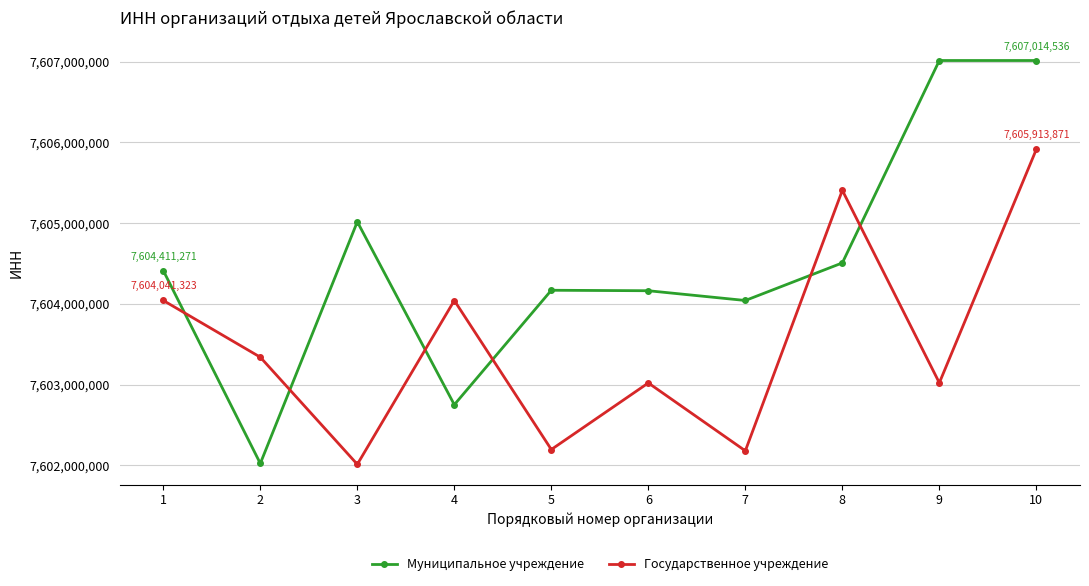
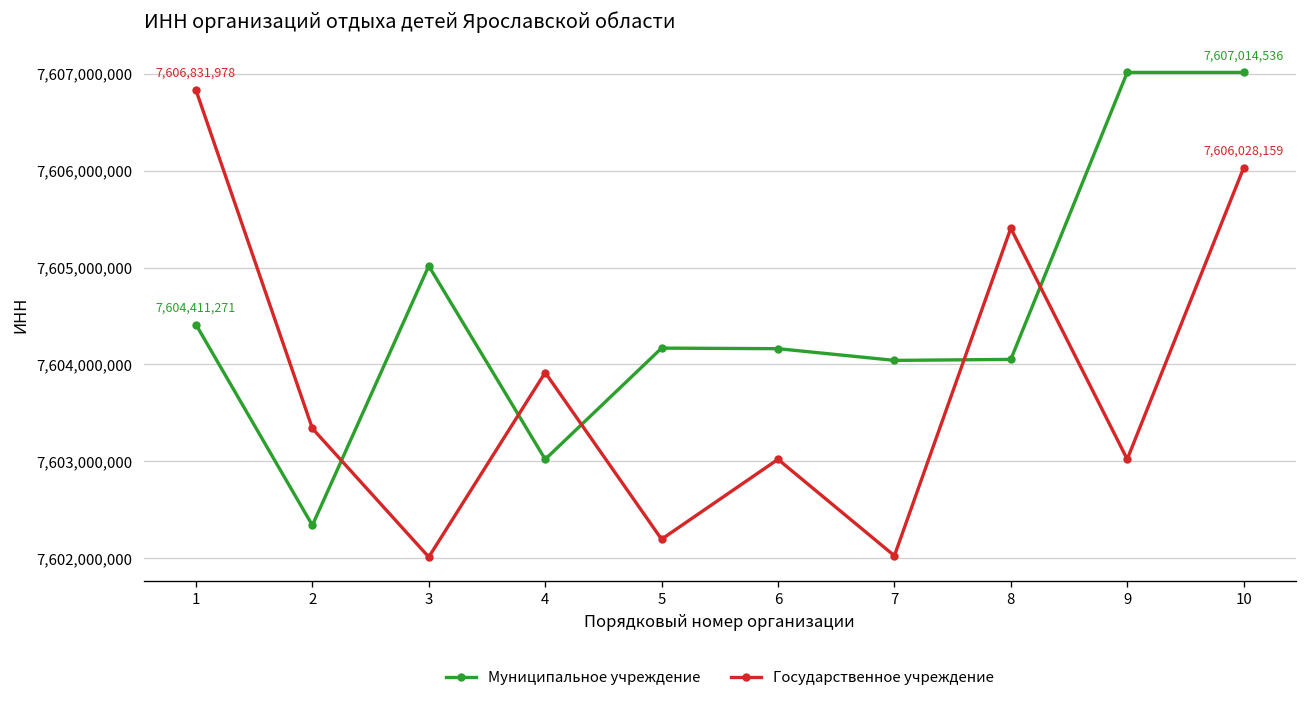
Государственное учреждение, 1: 7,604,041,323 -> 7,606,831,978
Муниципальное учреждение, 2: 7,602,000,000 -> 7,602,300,000
Муниципальное учреждение, 4: 7,602,700,000 -> 7,603,000,000
Государственное учреждение, 4: 7,604,000,000 -> 7,603,900,000
Государственное учреждение, 7: 7,602,200,000 -> 7,602,000,000
Муниципальное учреждение, 8: 7,604,500,000 -> 7,604,100,000
Государственное учреждение, 10: 7,605,913,871 -> 7,606,028,159
